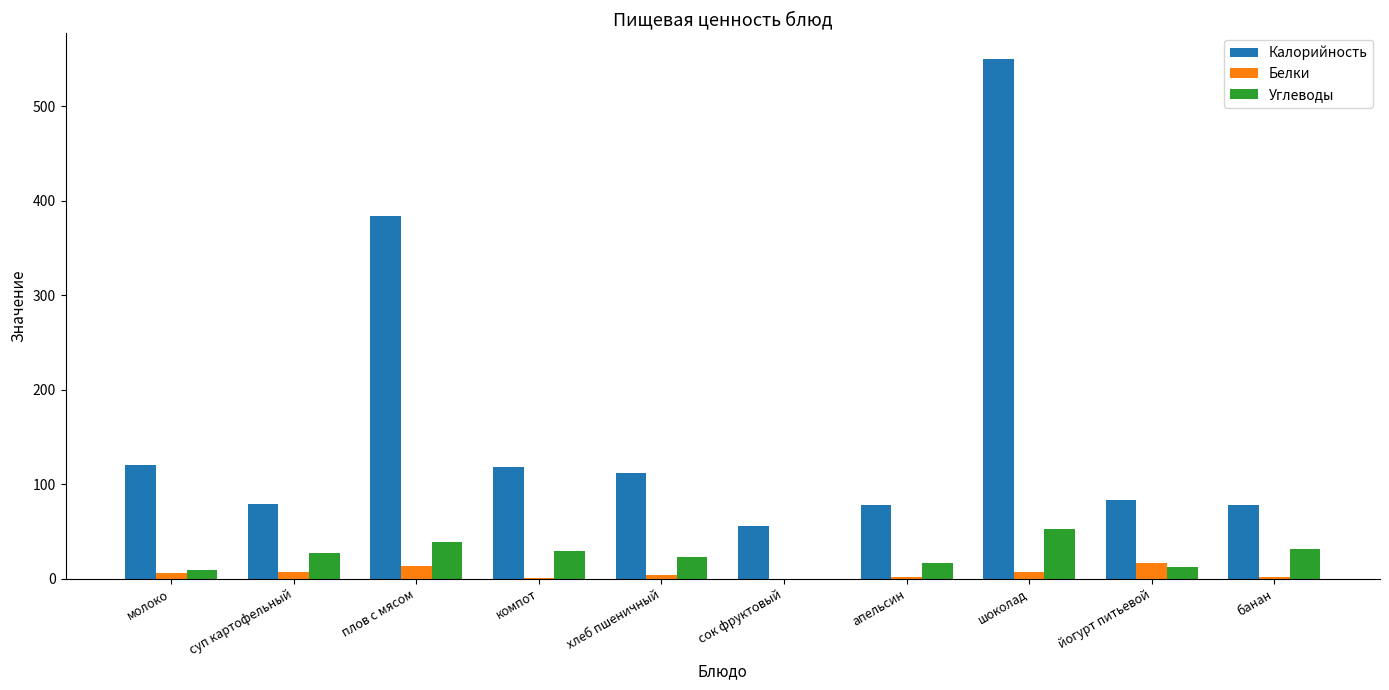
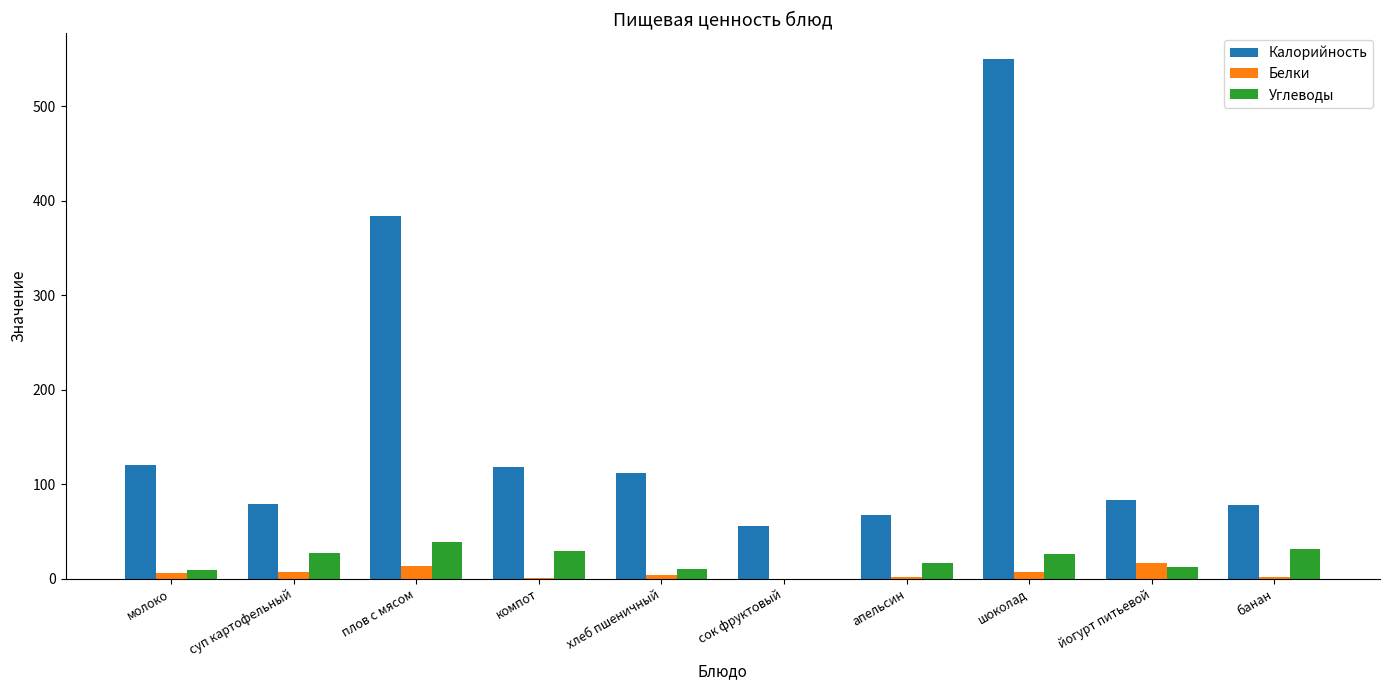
Углеводы, хлеб пшеничный: 20 -> 10
Калорийность, апельсин: 80 -> 70
Углеводы, шоколад: 50 -> 30
